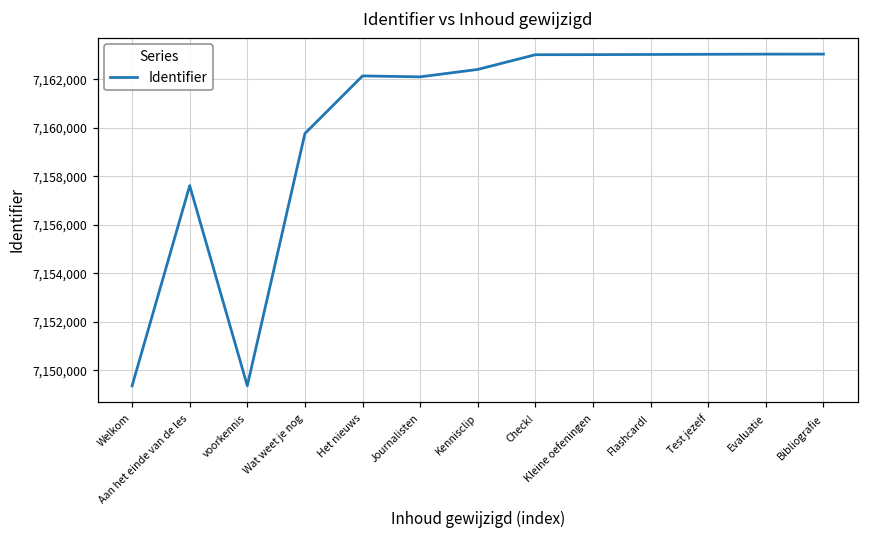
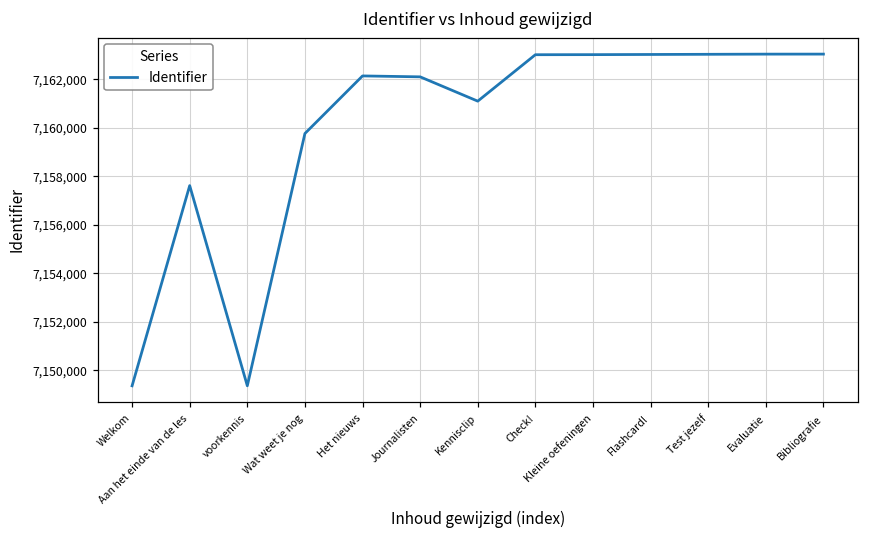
Kennisclip: 7,162,400 -> 7,161,100
